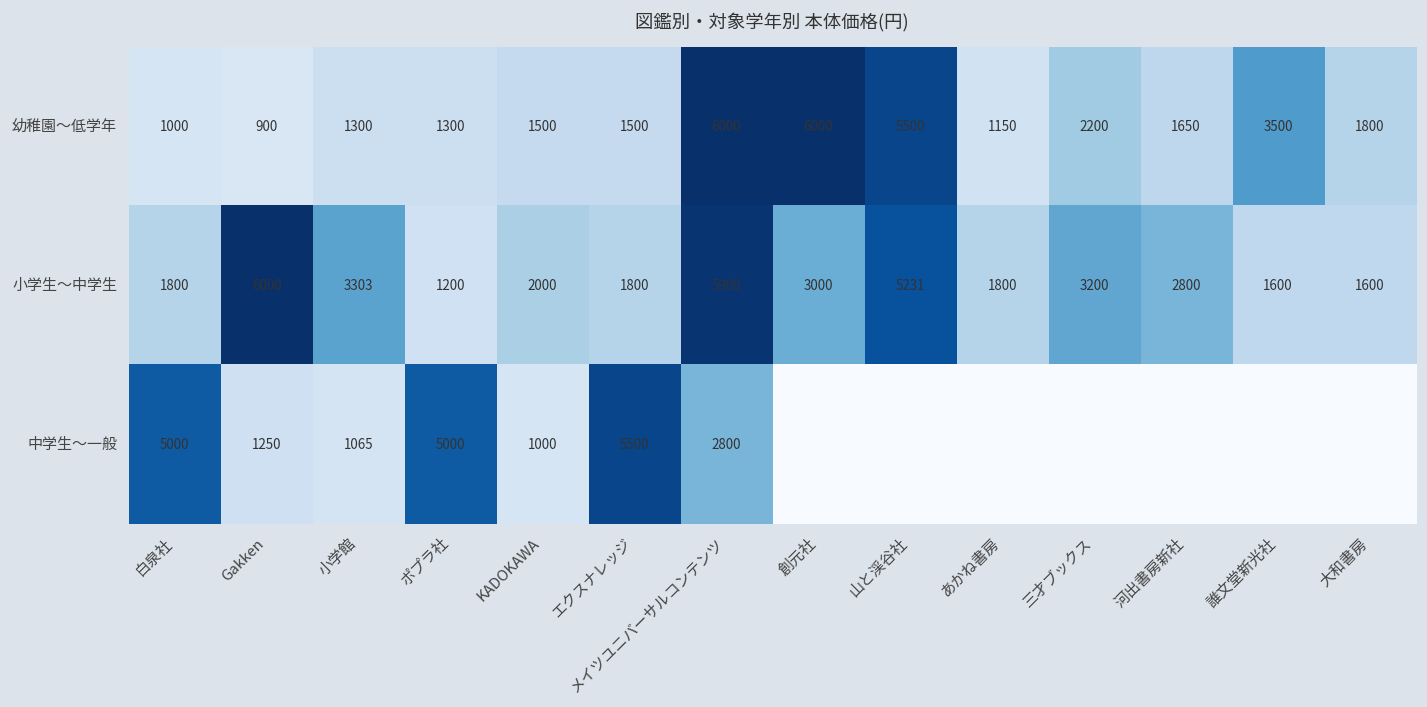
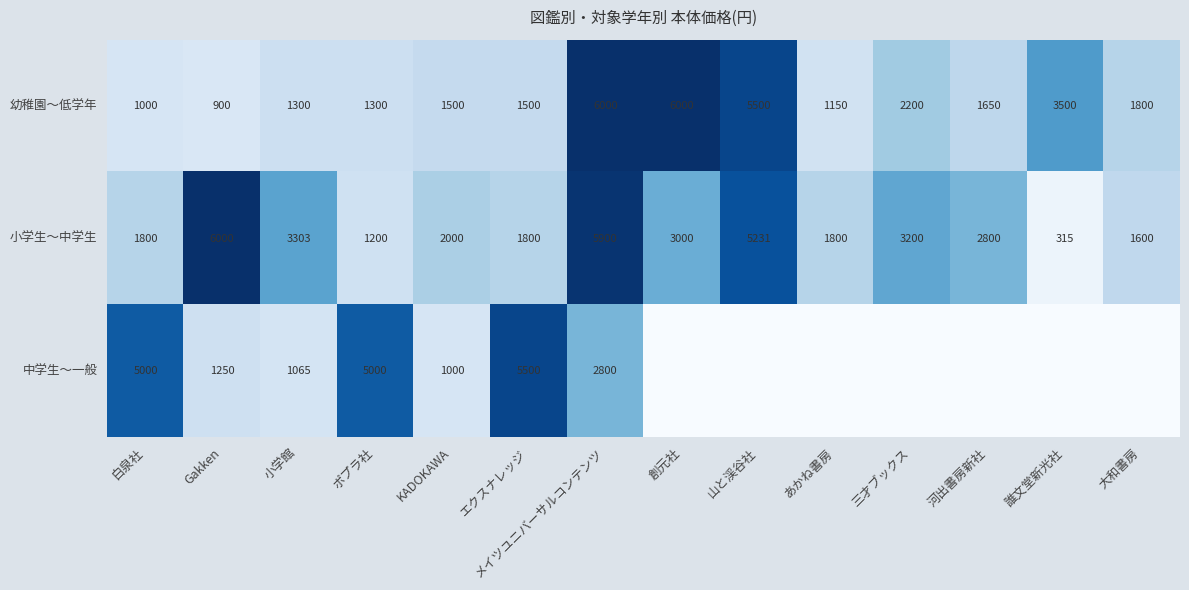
小学生～中学生, 誰文堂新光社: 1600 -> 315
